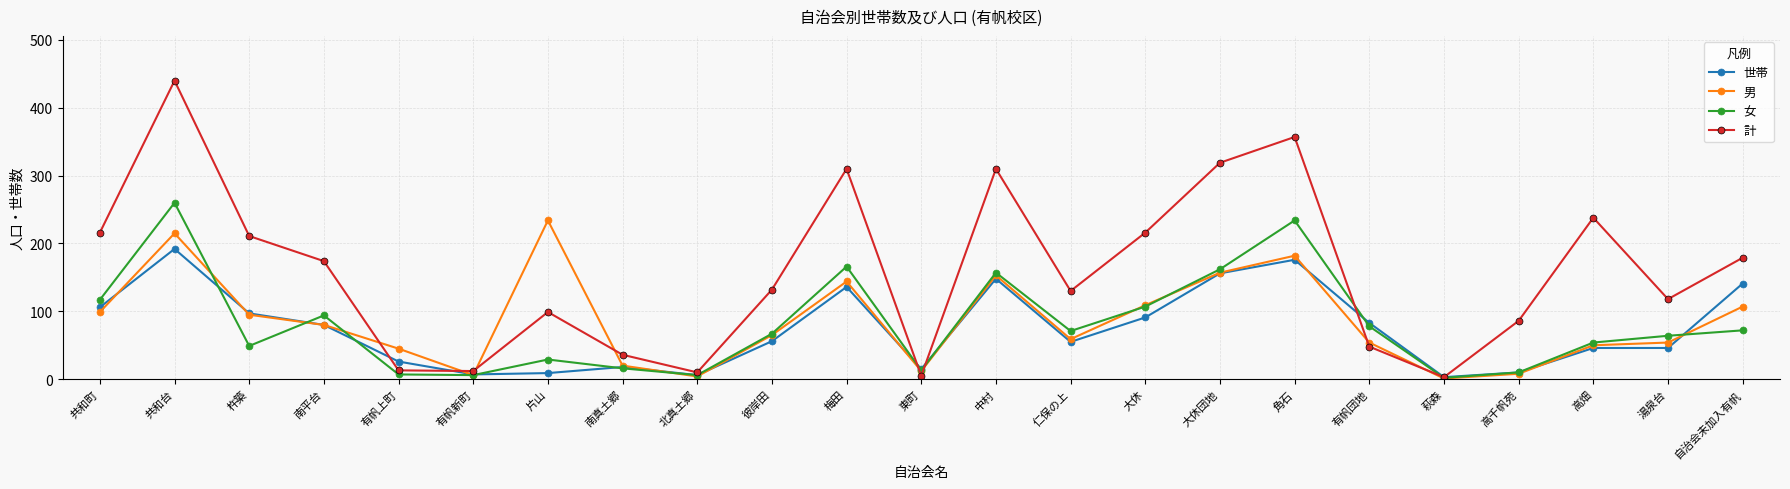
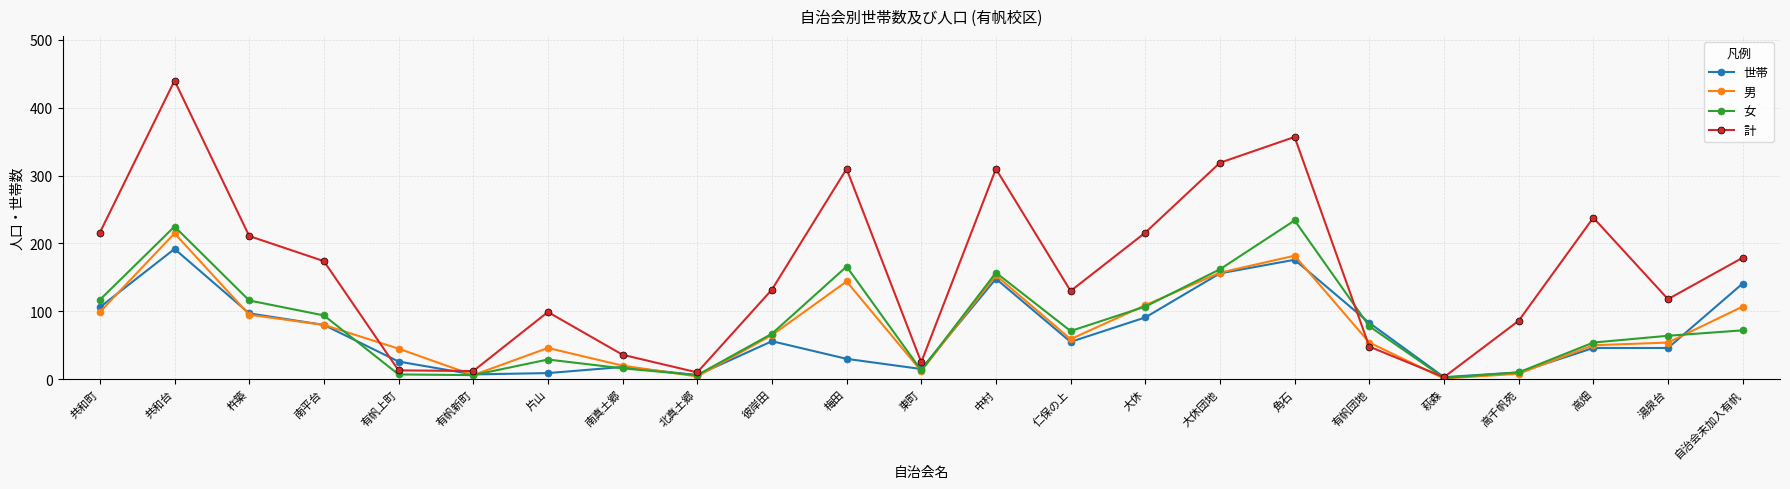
女, 共和台: 260 -> 230
女, 杵築: 50 -> 120
男, 片山: 230 -> 50
世帯, 梅田: 140 -> 30
計, 東町: 10 -> 30
